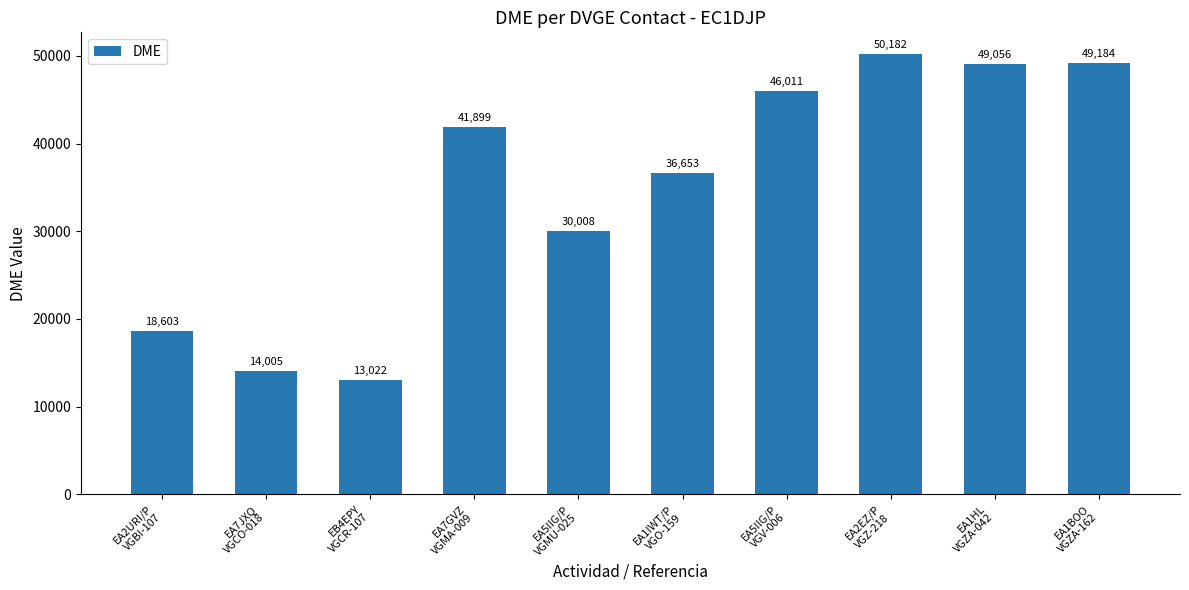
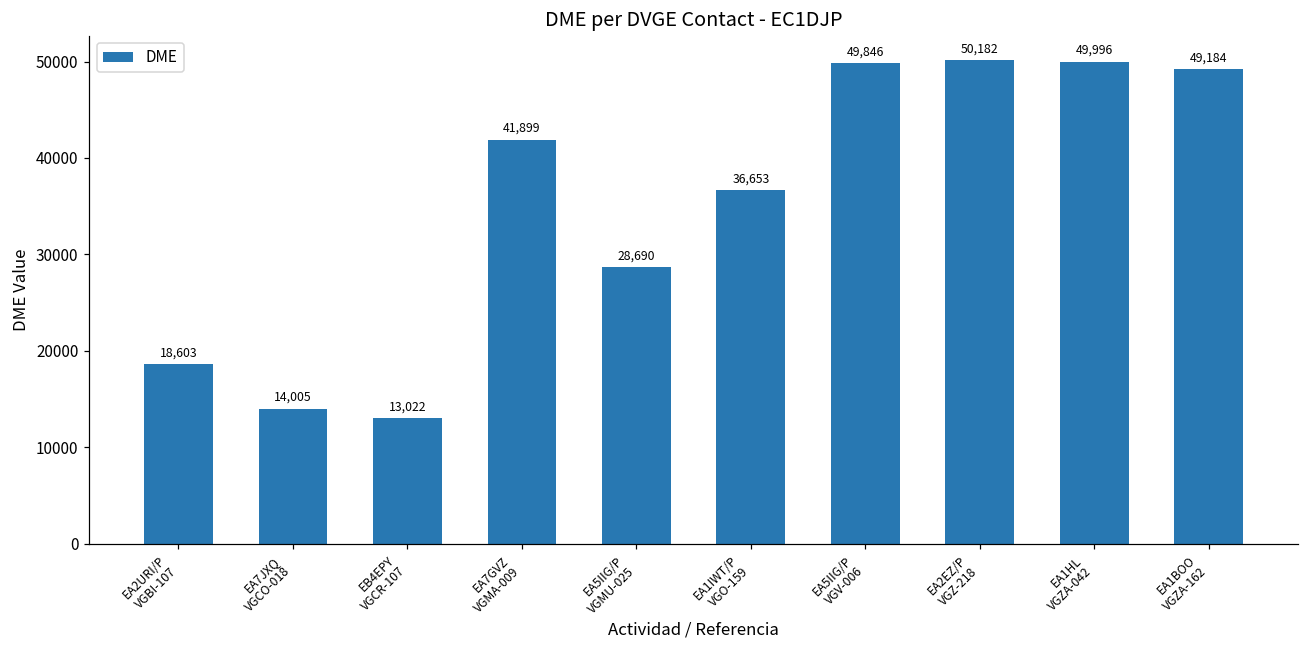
EA5IIG/P VGMU-025: 30,008 -> 28,690
EA5IIG/P VGV-006: 46,011 -> 49,846
EA1HL VGZA-042: 49,056 -> 49,996
